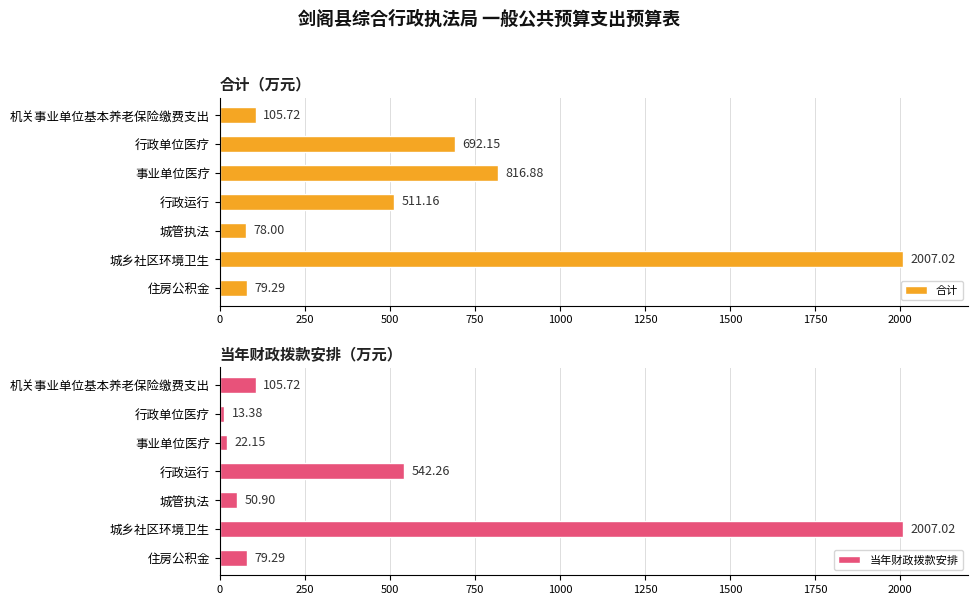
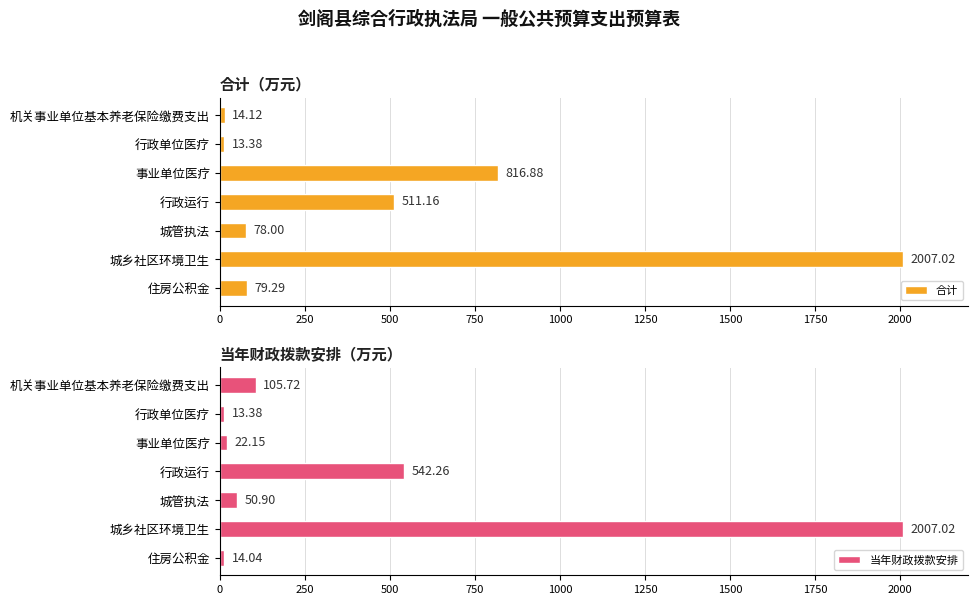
合计（万元）, 机关事业单位基本养老保险缴费支出: 105.72 -> 14.12
合计（万元）, 行政单位医疗: 692.15 -> 13.38
当年财政拨款安排（万元）, 住房公积金: 79.29 -> 14.04
